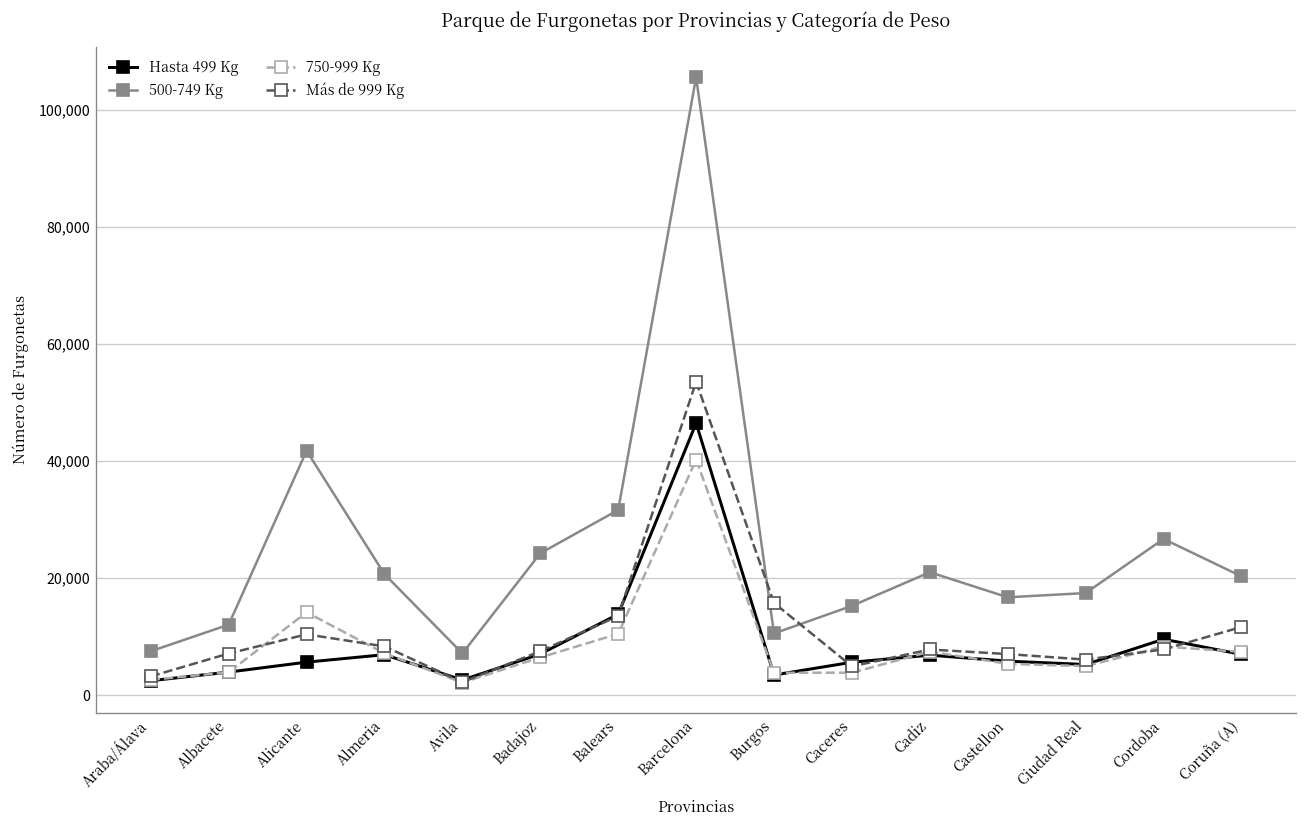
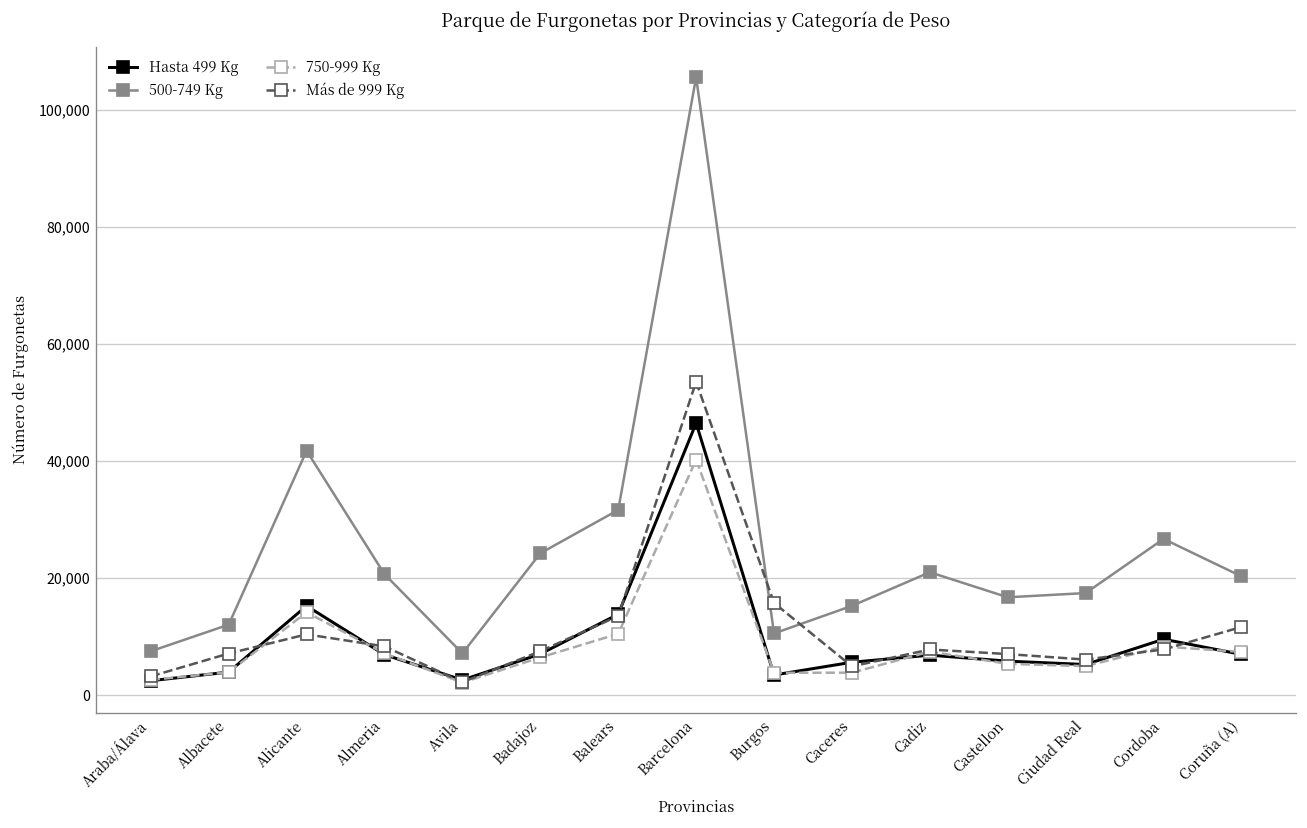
Hasta 499 Kg, Alicante: 6,000 -> 15,000
